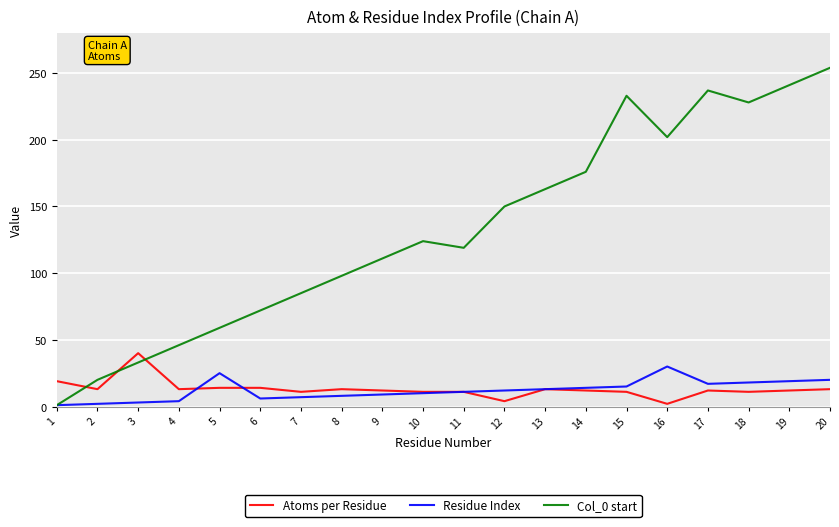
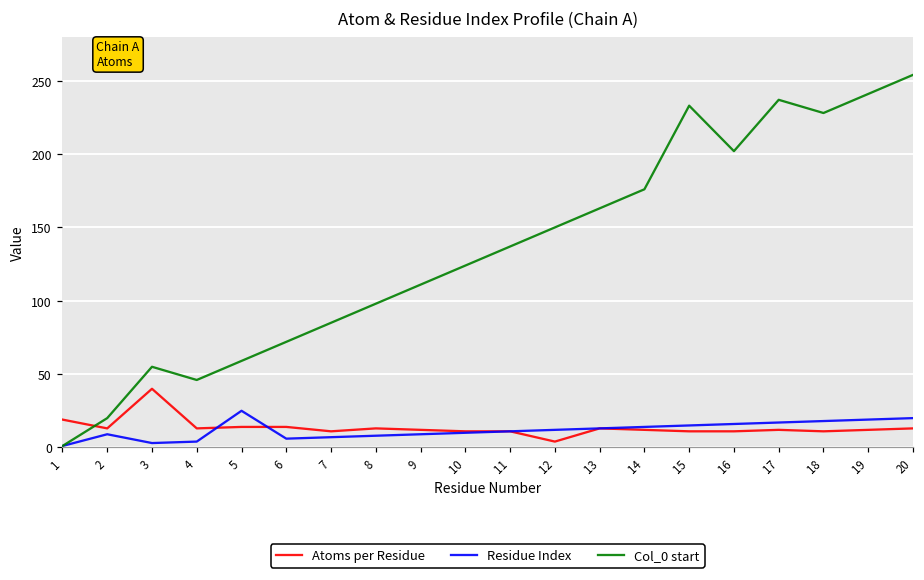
Residue Index, 2: 2 -> 9
Col_0 start, 3: 33 -> 55
Col_0 start, 11: 119 -> 137
Atoms per Residue, 16: 2 -> 11
Residue Index, 16: 30 -> 16
